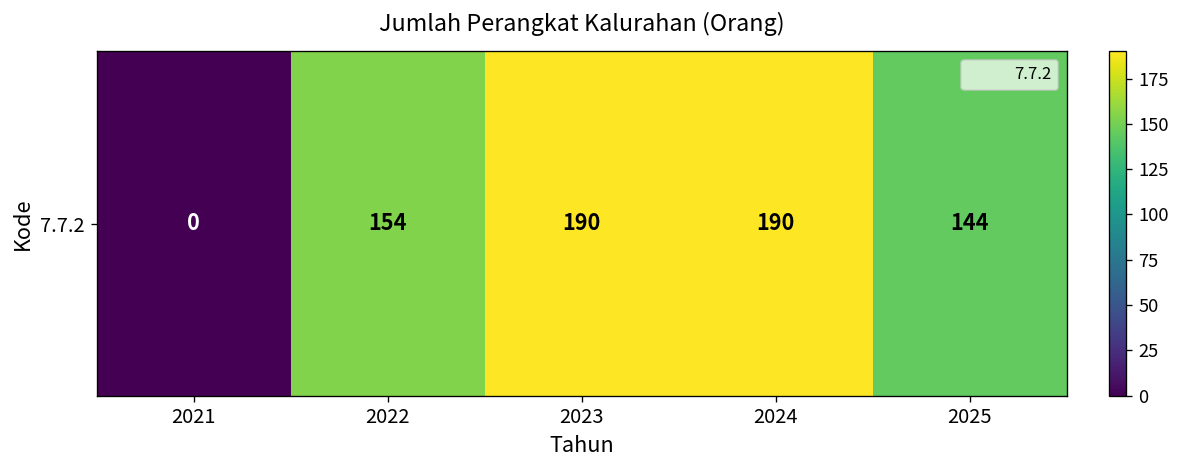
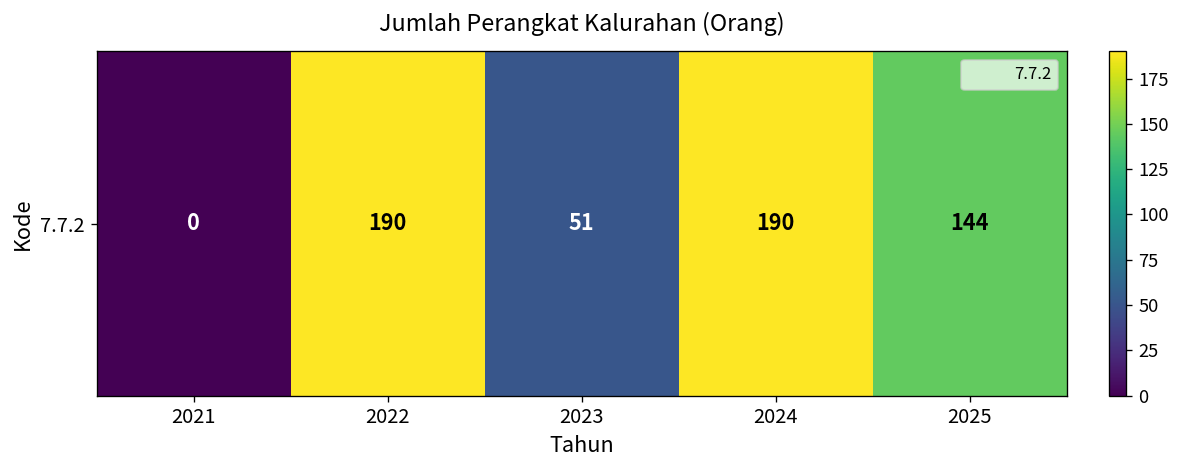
7.7.2, 2022: 154 -> 190
7.7.2, 2023: 190 -> 51
